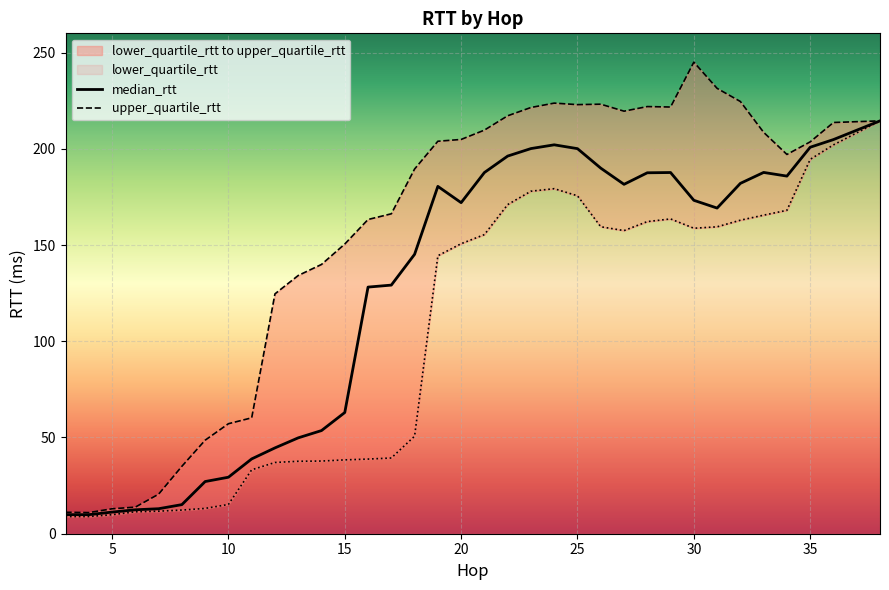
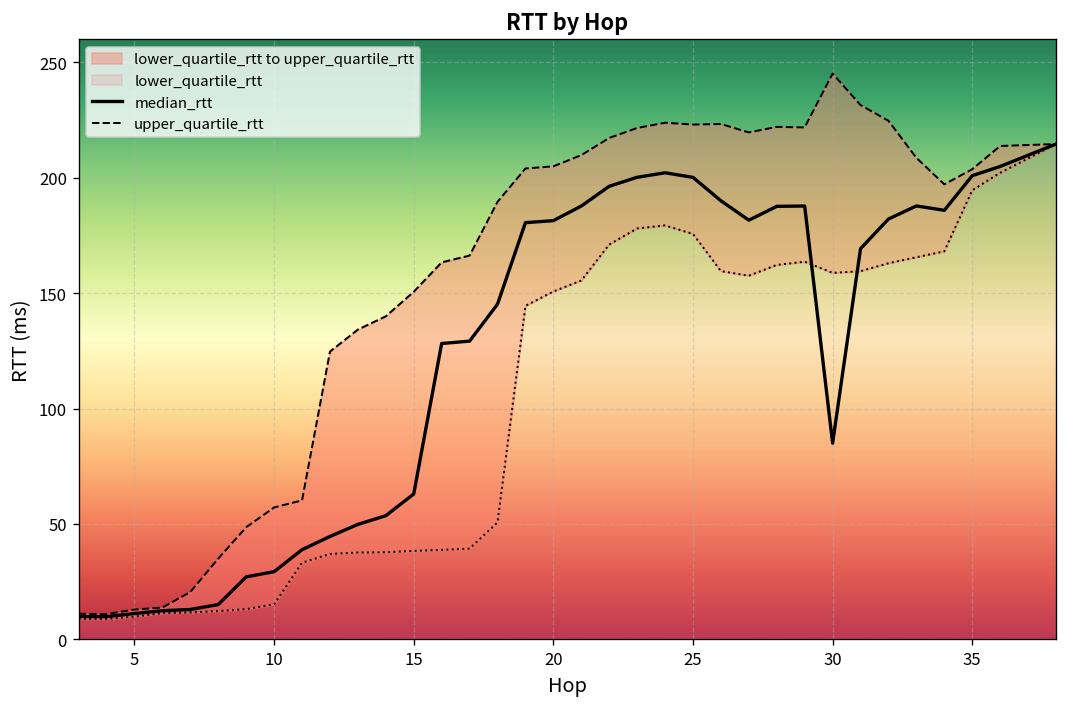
median_rtt, 20: 172 -> 181
median_rtt, 30: 173 -> 85
